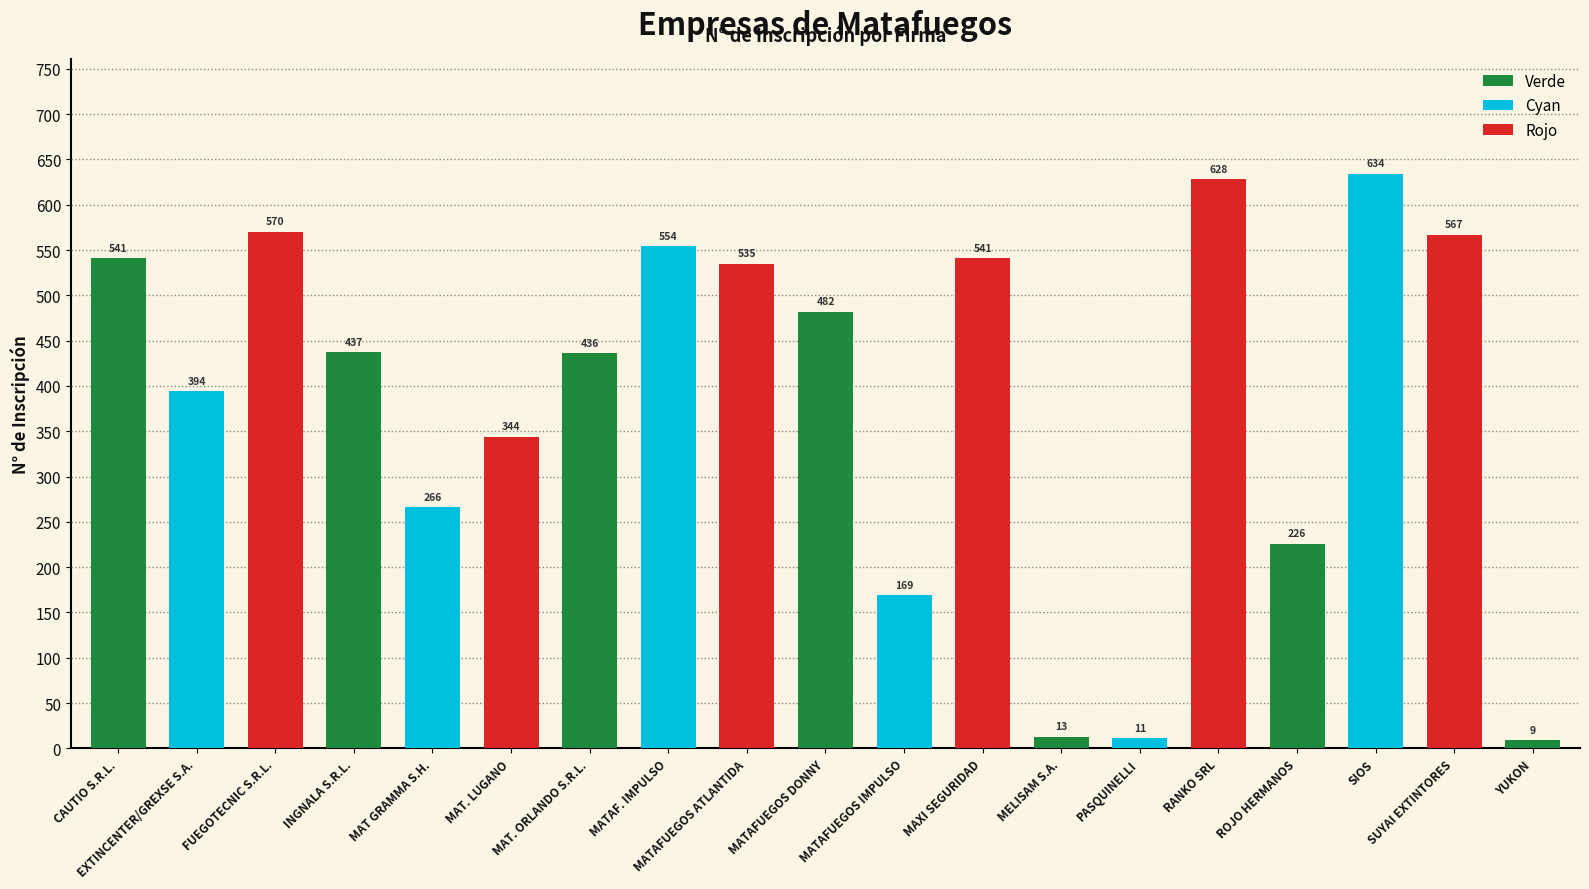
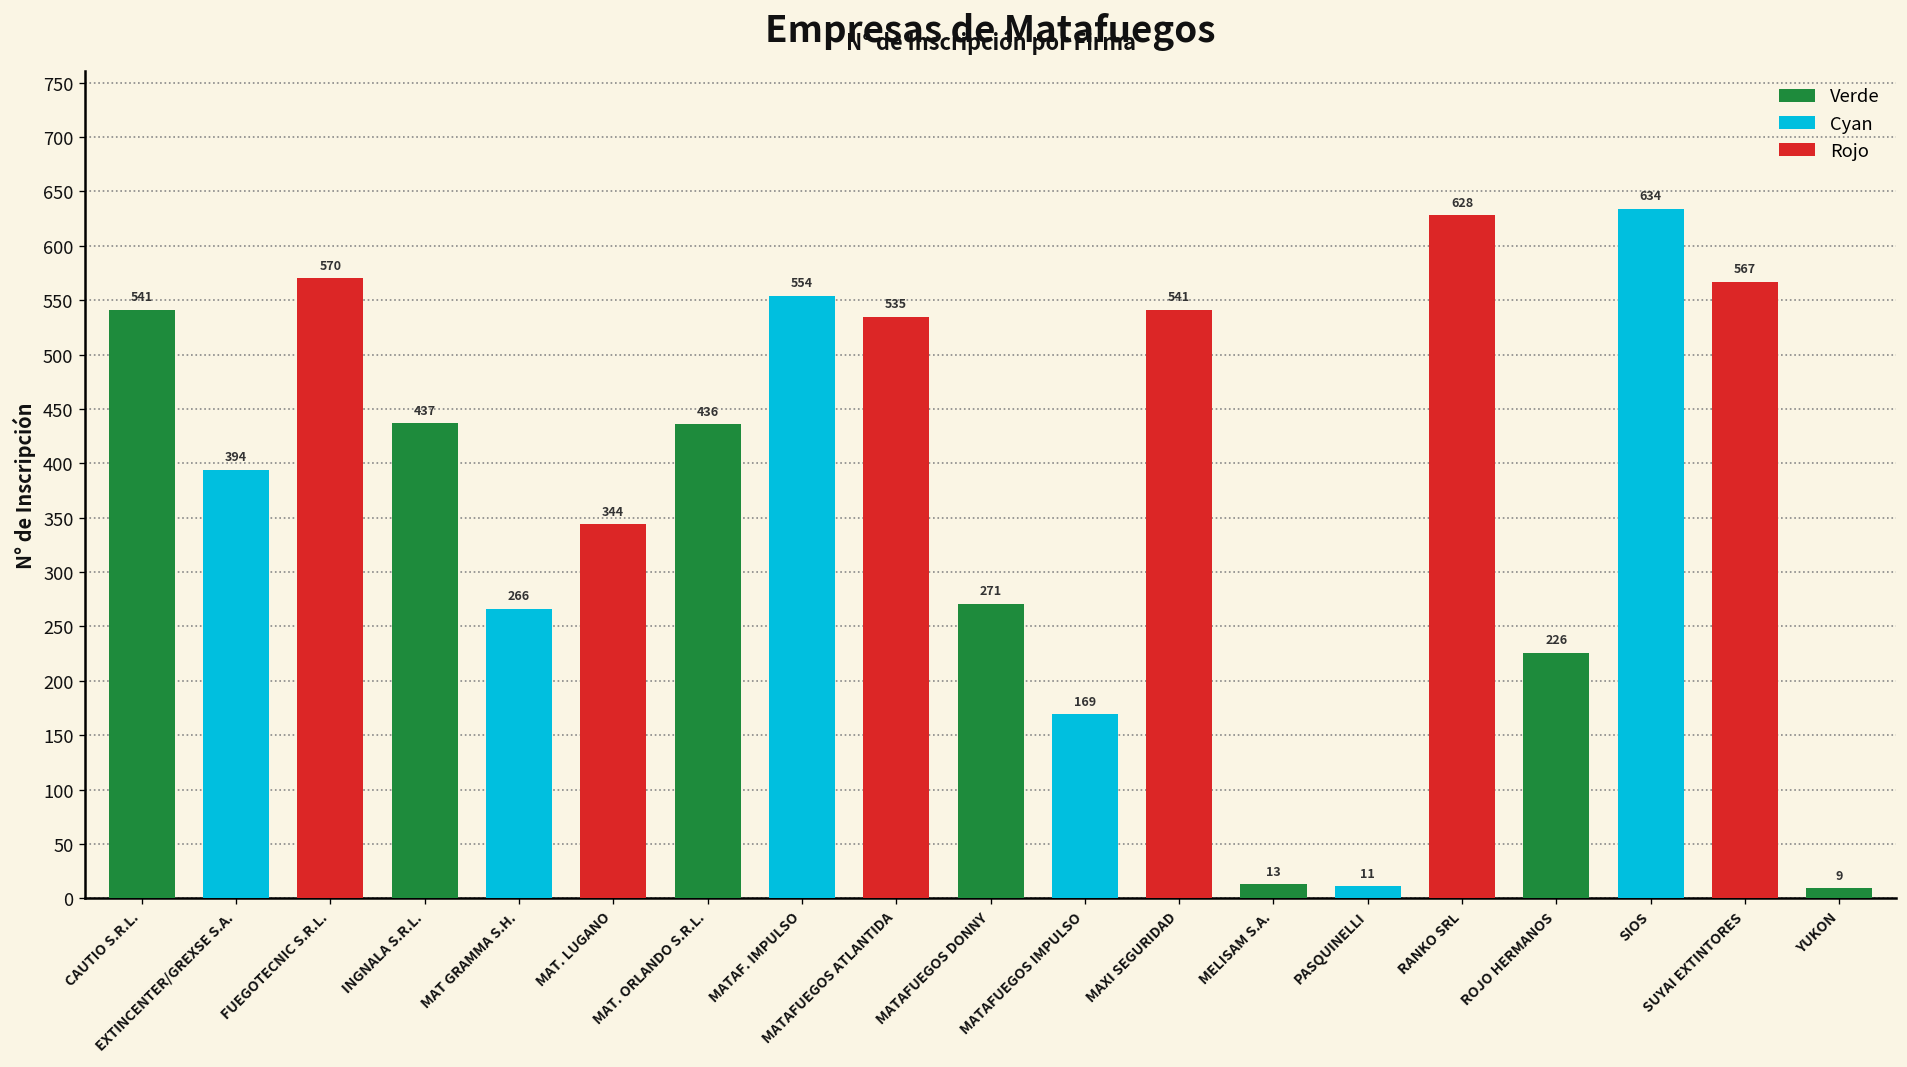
Verde, MATAFUEGOS DONNY: 482 -> 271
